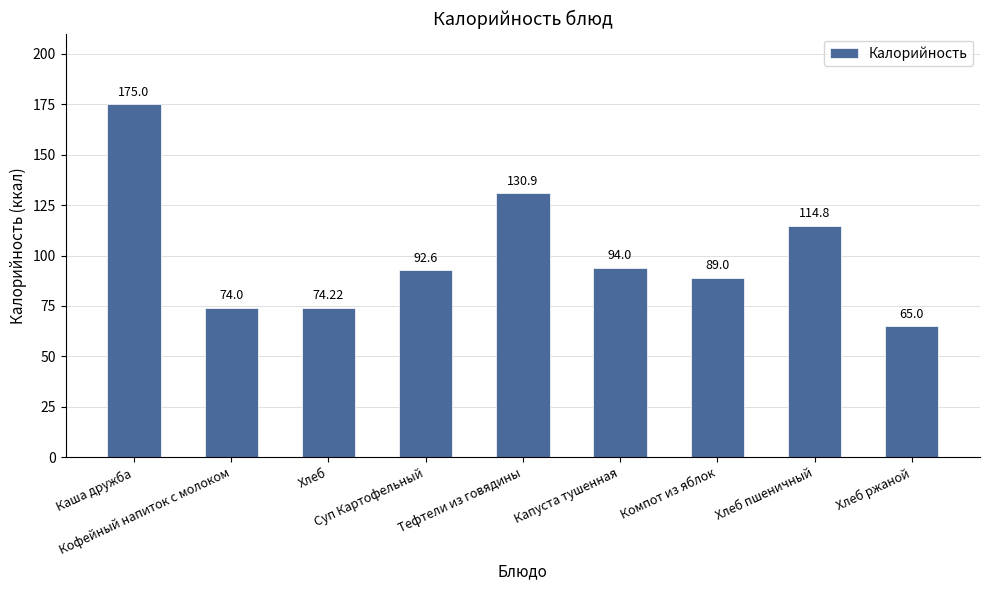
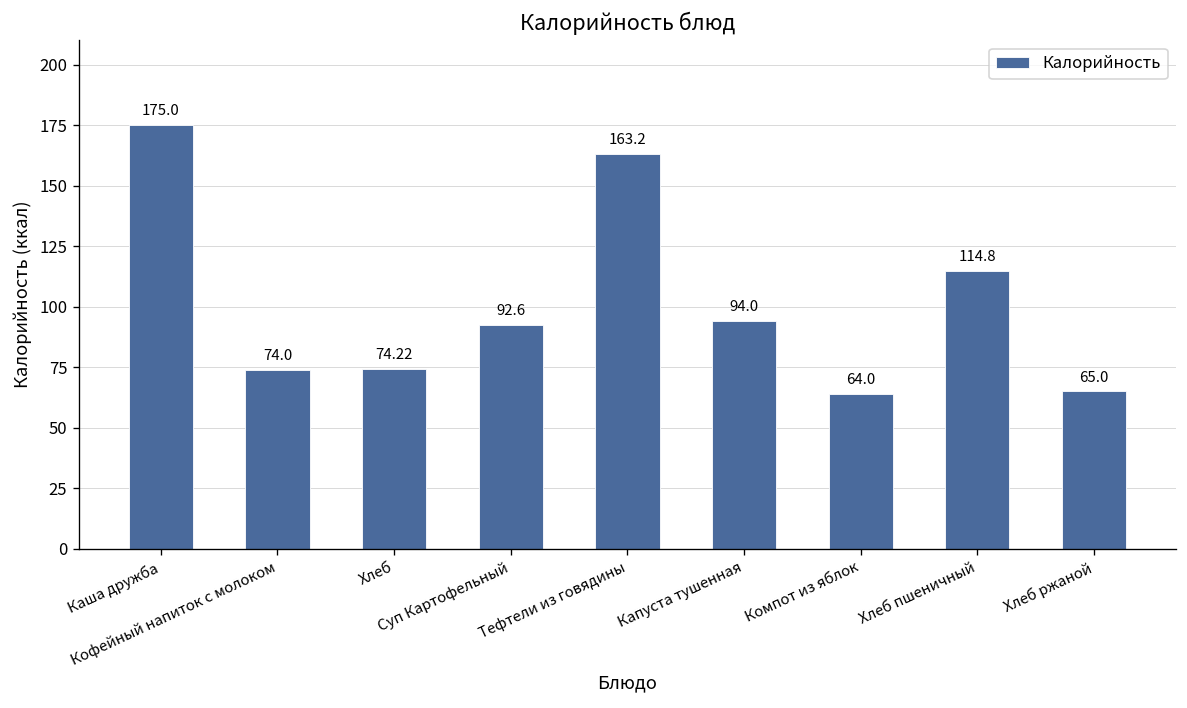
Тефтели из говядины: 130.9 -> 163.2
Компот из яблок: 89.0 -> 64.0
